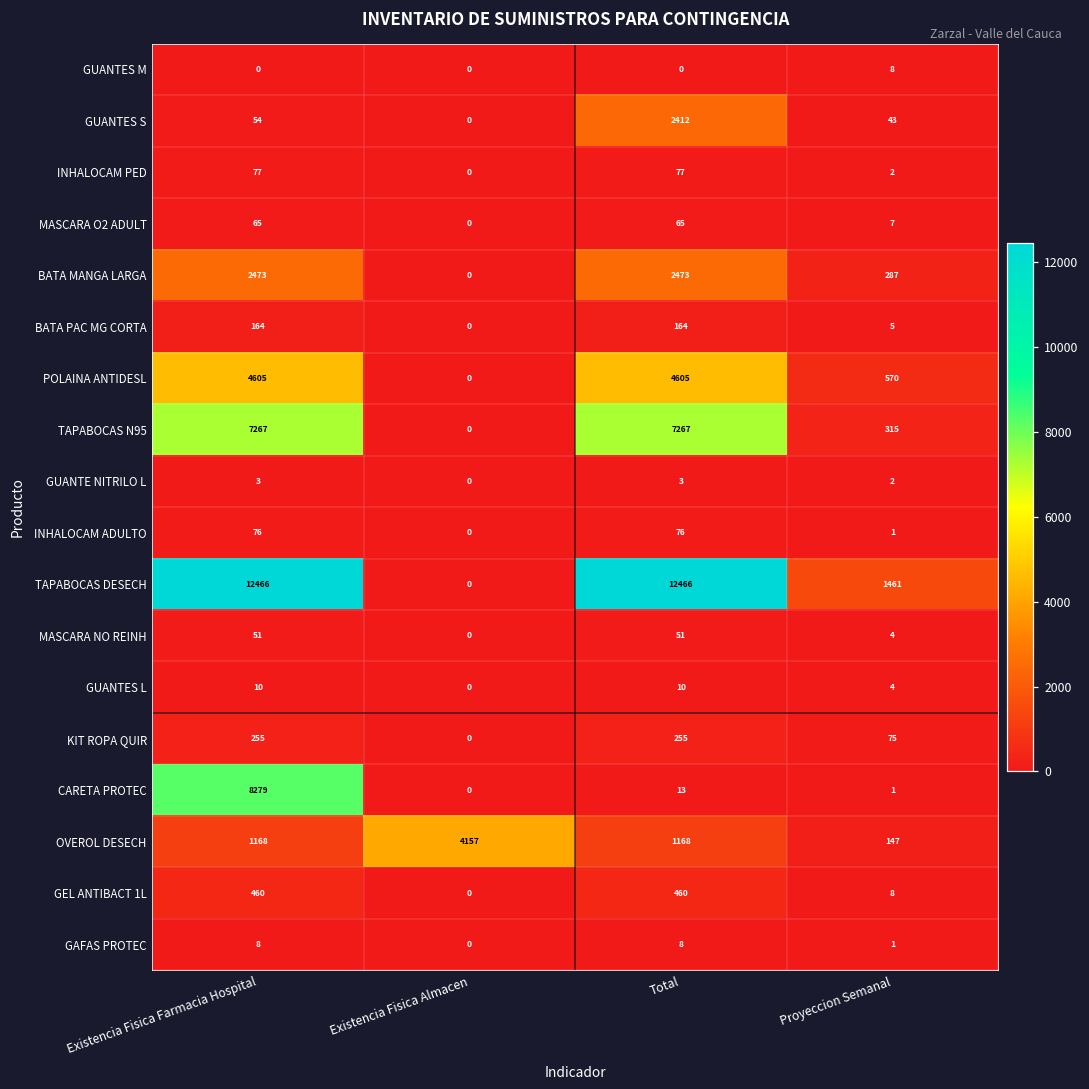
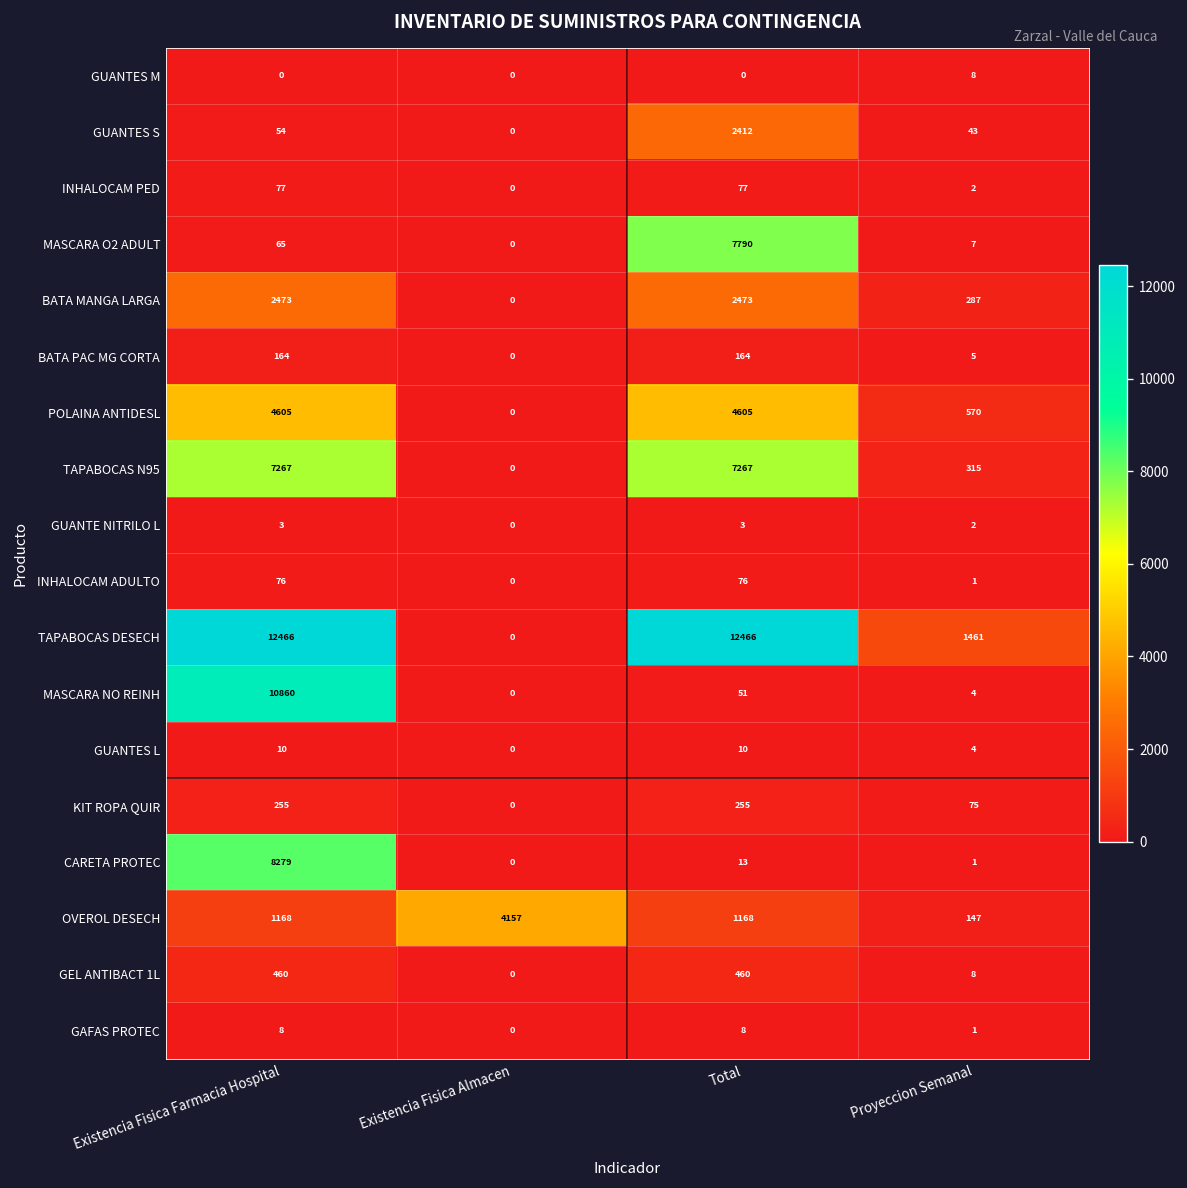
MASCARA O2 ADULT, Total: 65 -> 7790
MASCARA NO REINH, Existencia Fisica Farmacia Hospital: 51 -> 10860
